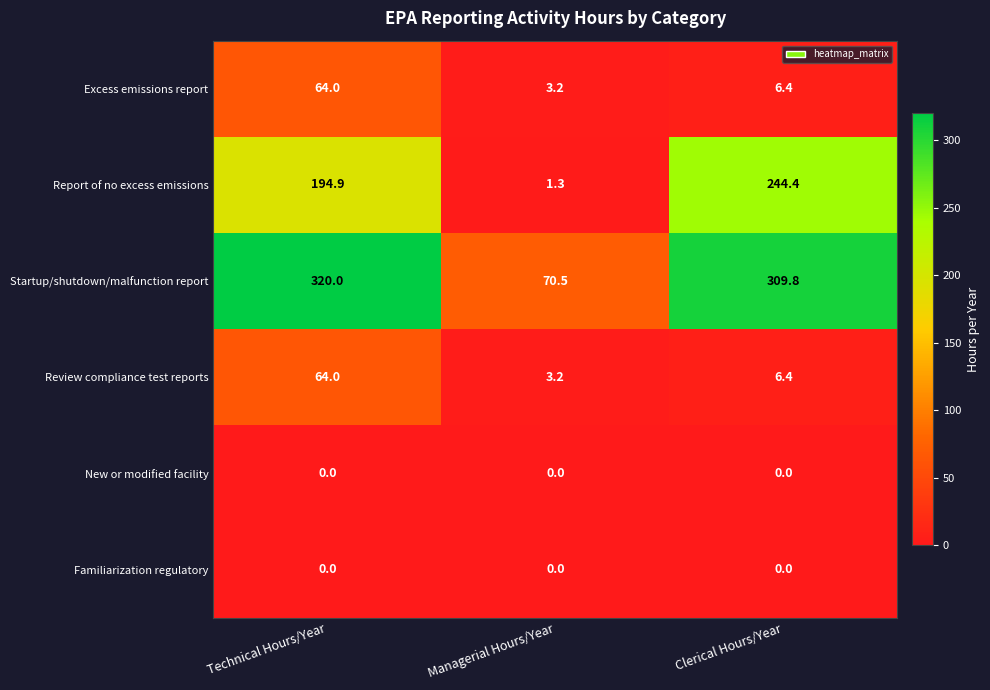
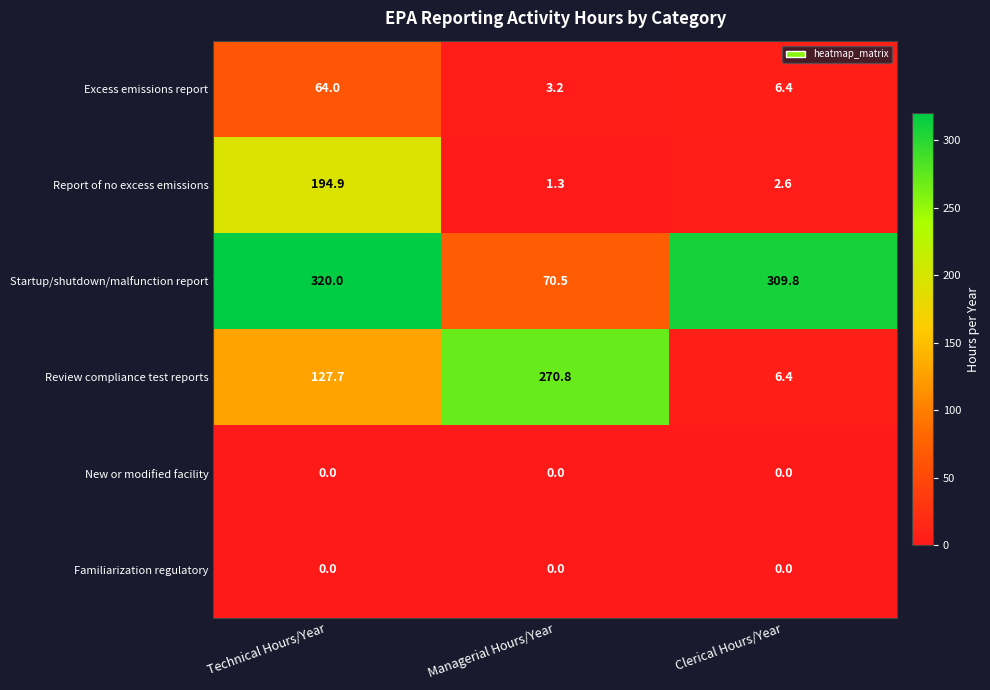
Report of no excess emissions, Clerical Hours/Year: 244.4 -> 2.6
Review compliance test reports, Technical Hours/Year: 64.0 -> 127.7
Review compliance test reports, Managerial Hours/Year: 3.2 -> 270.8
